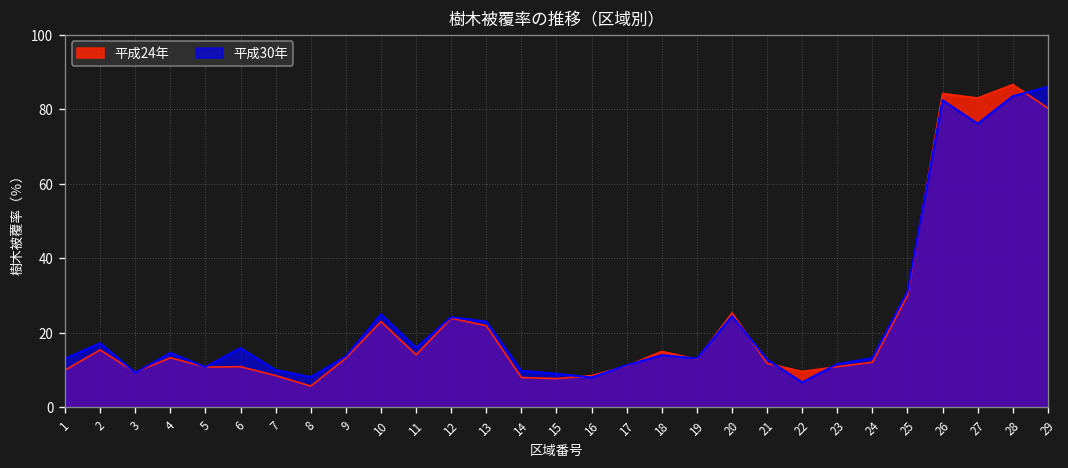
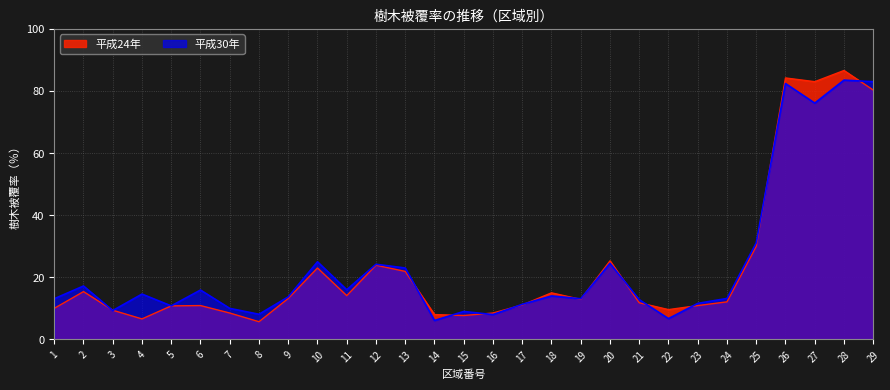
平成24年, 4: 13 -> 7
平成30年, 14: 10 -> 6
平成30年, 29: 86 -> 83
